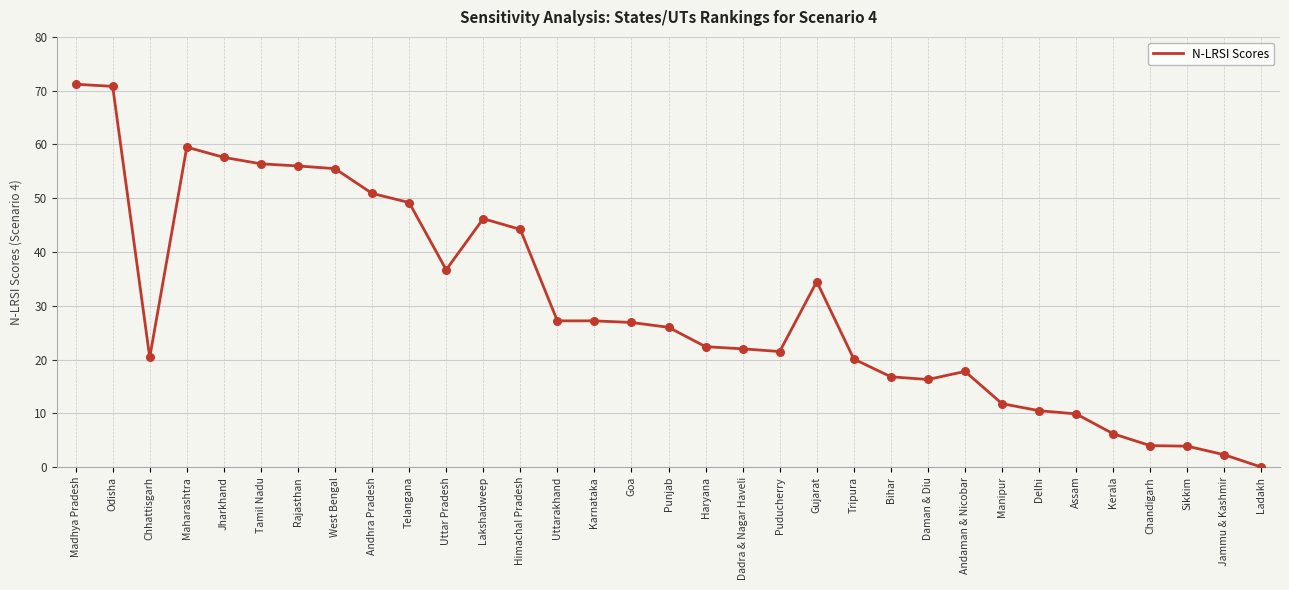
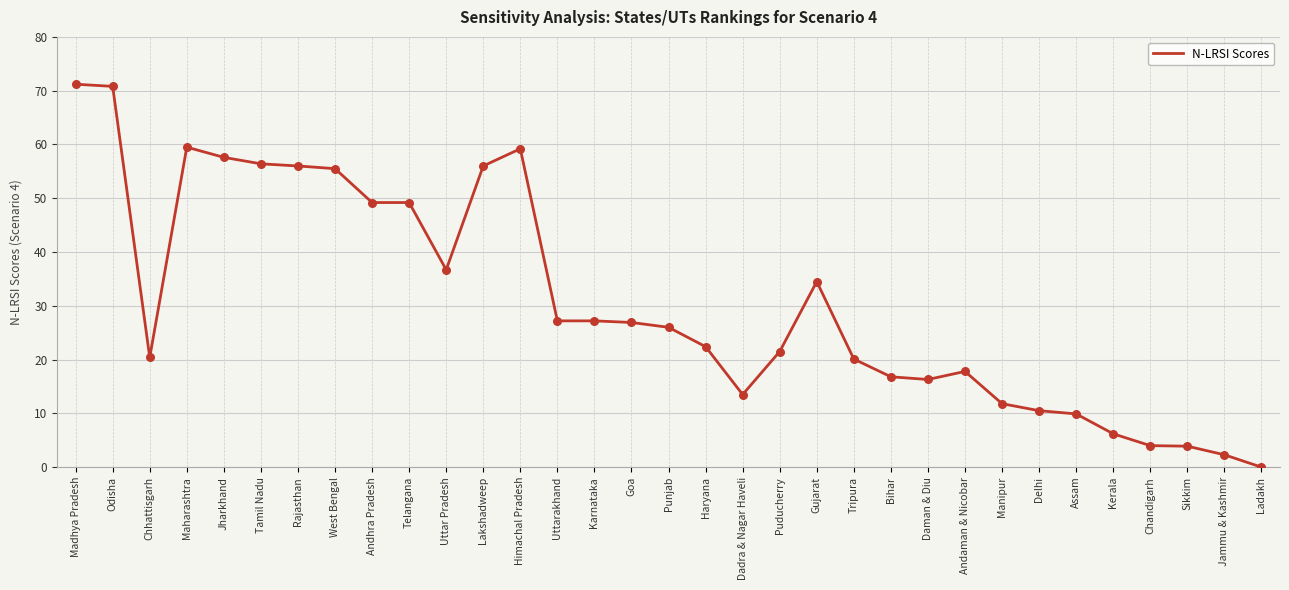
Andhra Pradesh: 51 -> 49
Lakshadweep: 46 -> 56
Himachal Pradesh: 44 -> 59
Dadra & Nagar Haveli: 22 -> 14
